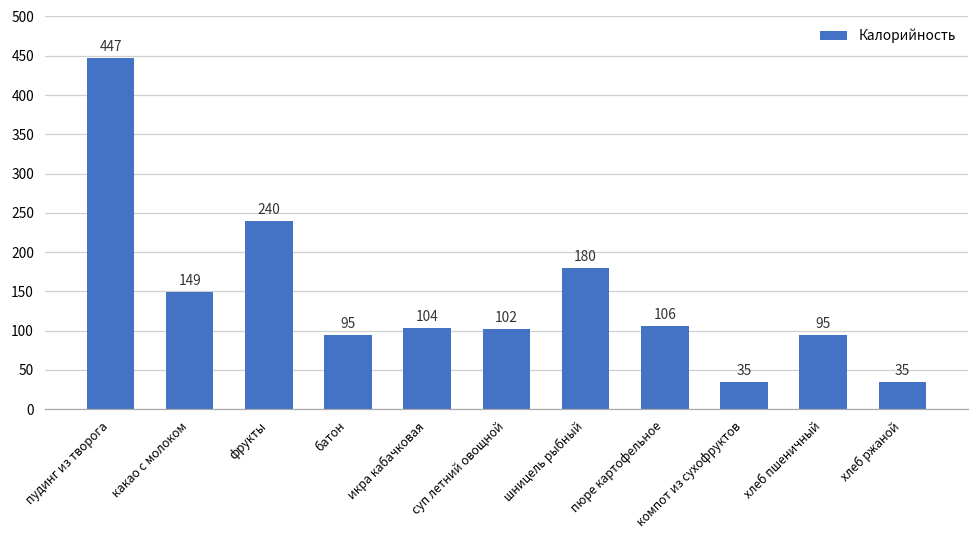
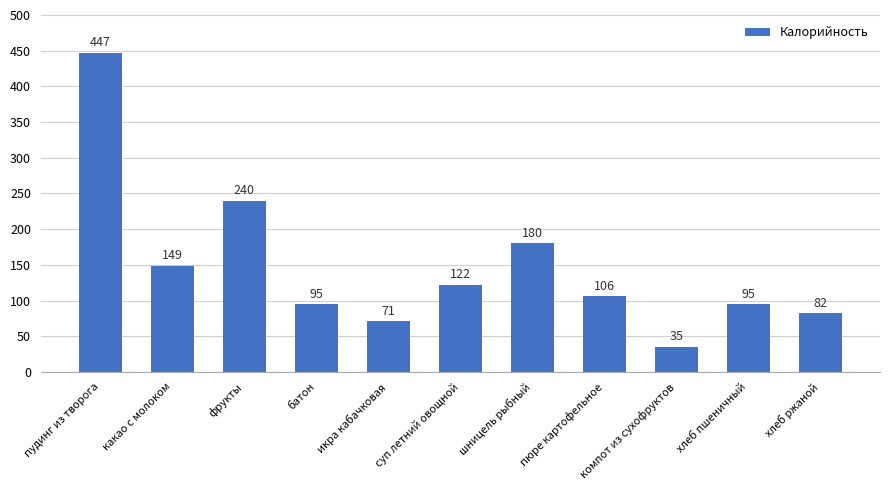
икра кабачковая: 104 -> 71
суп летний овощной: 102 -> 122
хлеб ржаной: 35 -> 82
